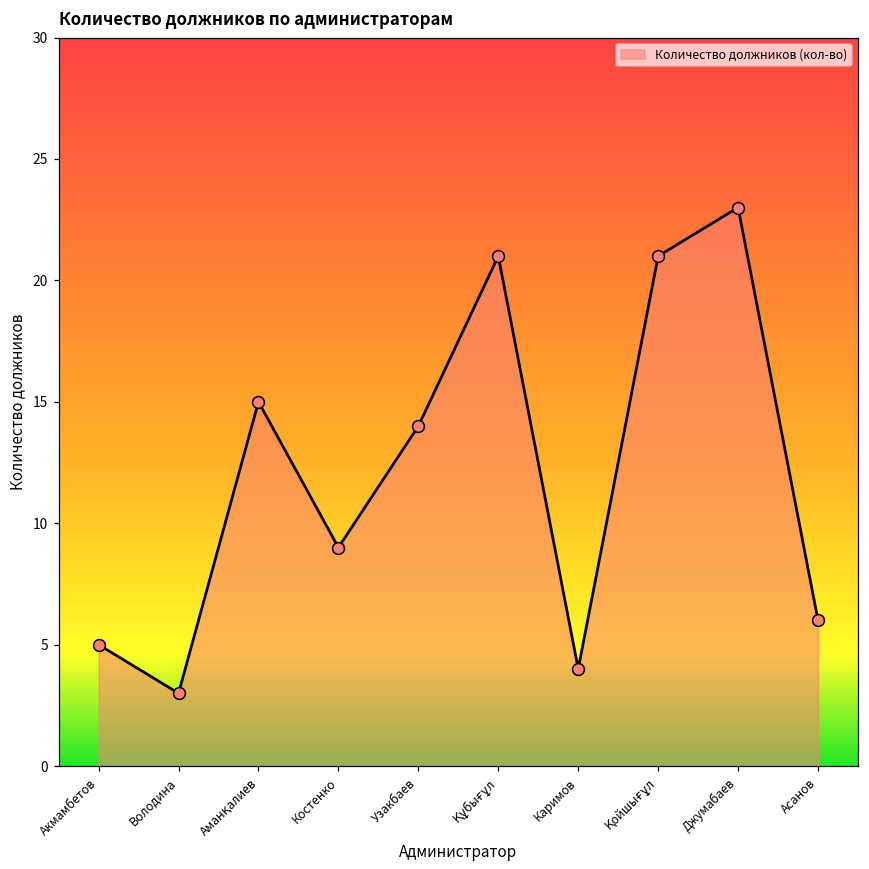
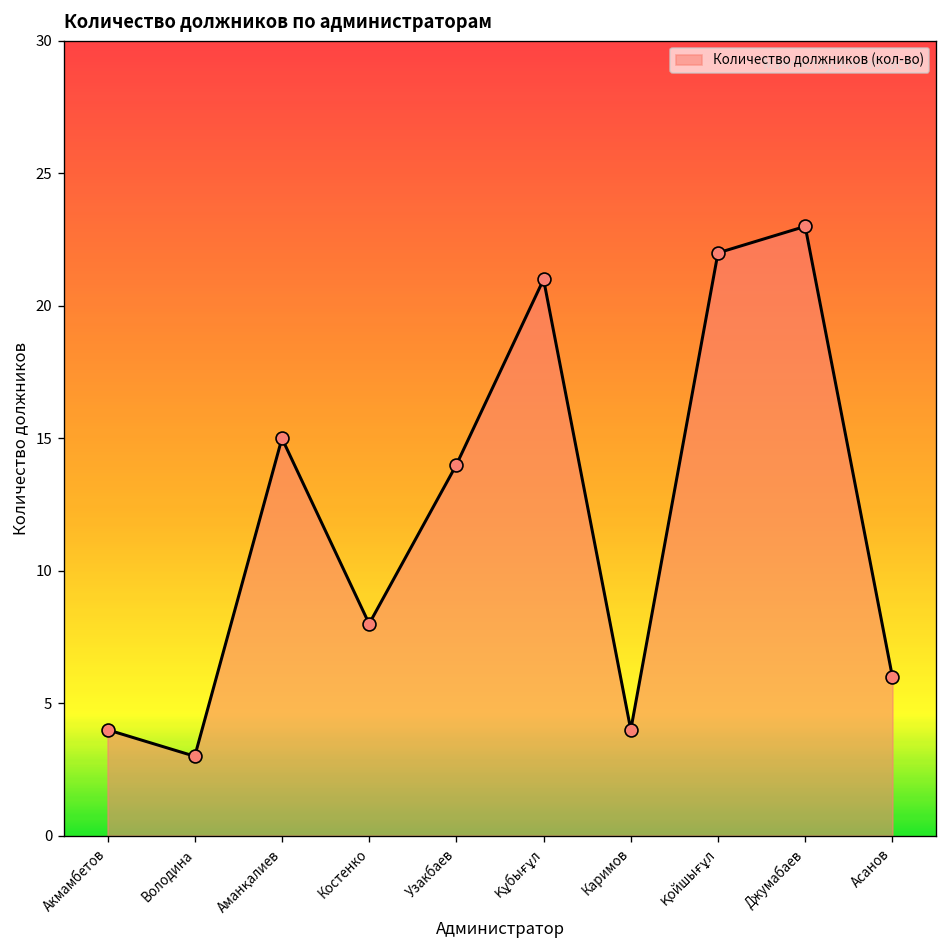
Акмамбетов: 5 -> 4
Костенко: 9 -> 8
Қойшығұл: 21 -> 22
